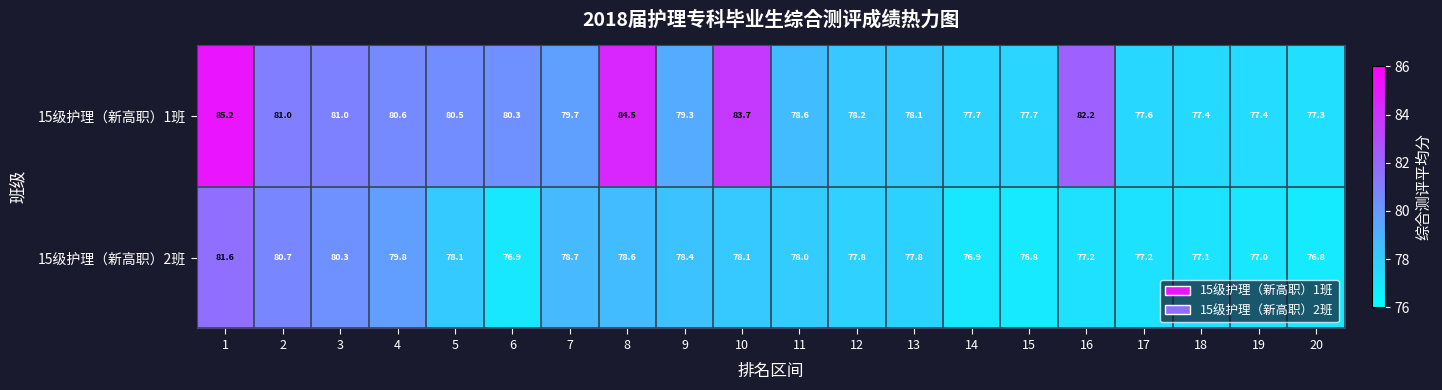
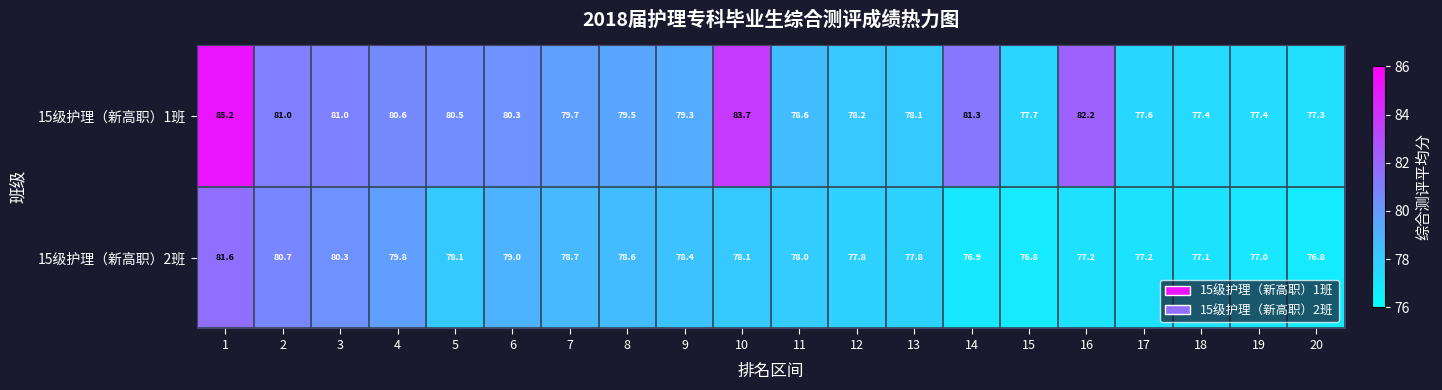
15级护理（新高职）1班, 8: 84.5 -> 79.5
15级护理（新高职）1班, 14: 77.7 -> 81.3
15级护理（新高职）2班, 6: 76.9 -> 79.0
